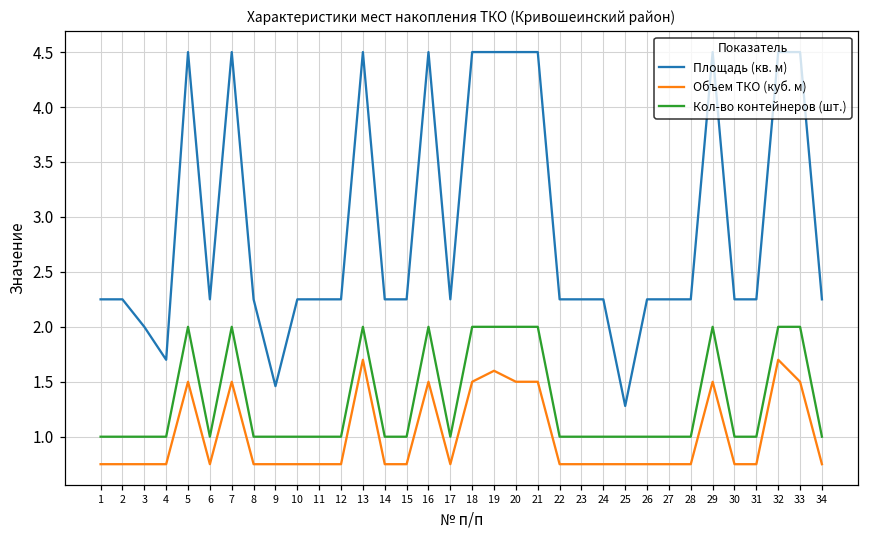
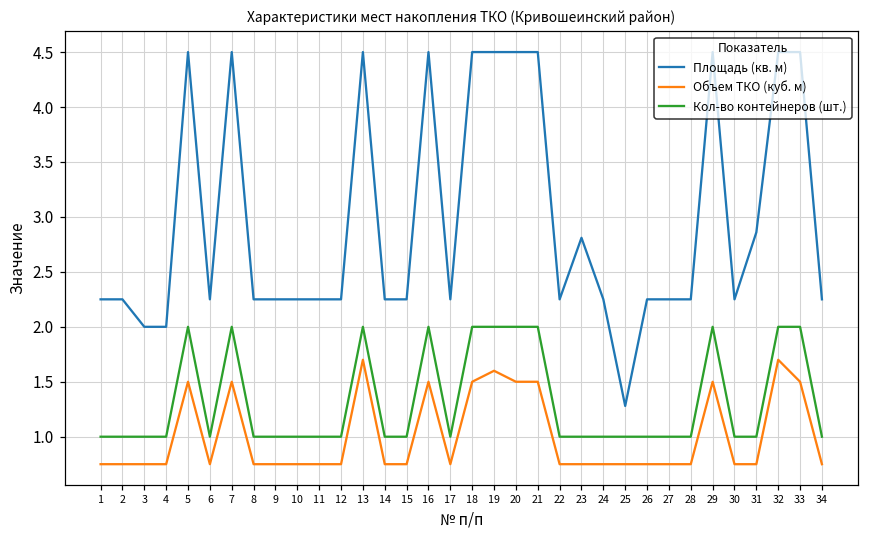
Площадь (кв. м), 4: 1.7 -> 2.0
Площадь (кв. м), 9: 1.5 -> 2.3
Площадь (кв. м), 23: 2.3 -> 2.8
Площадь (кв. м), 31: 2.3 -> 2.9
